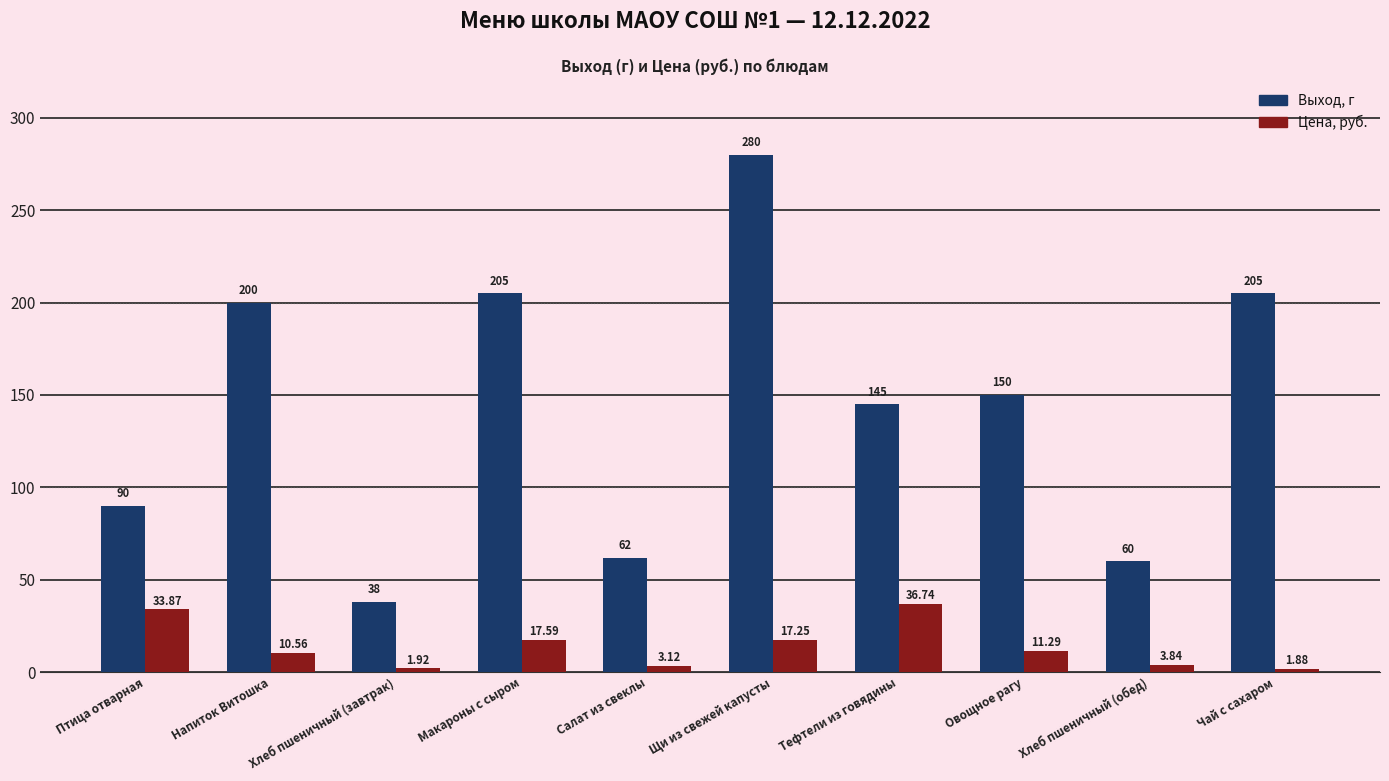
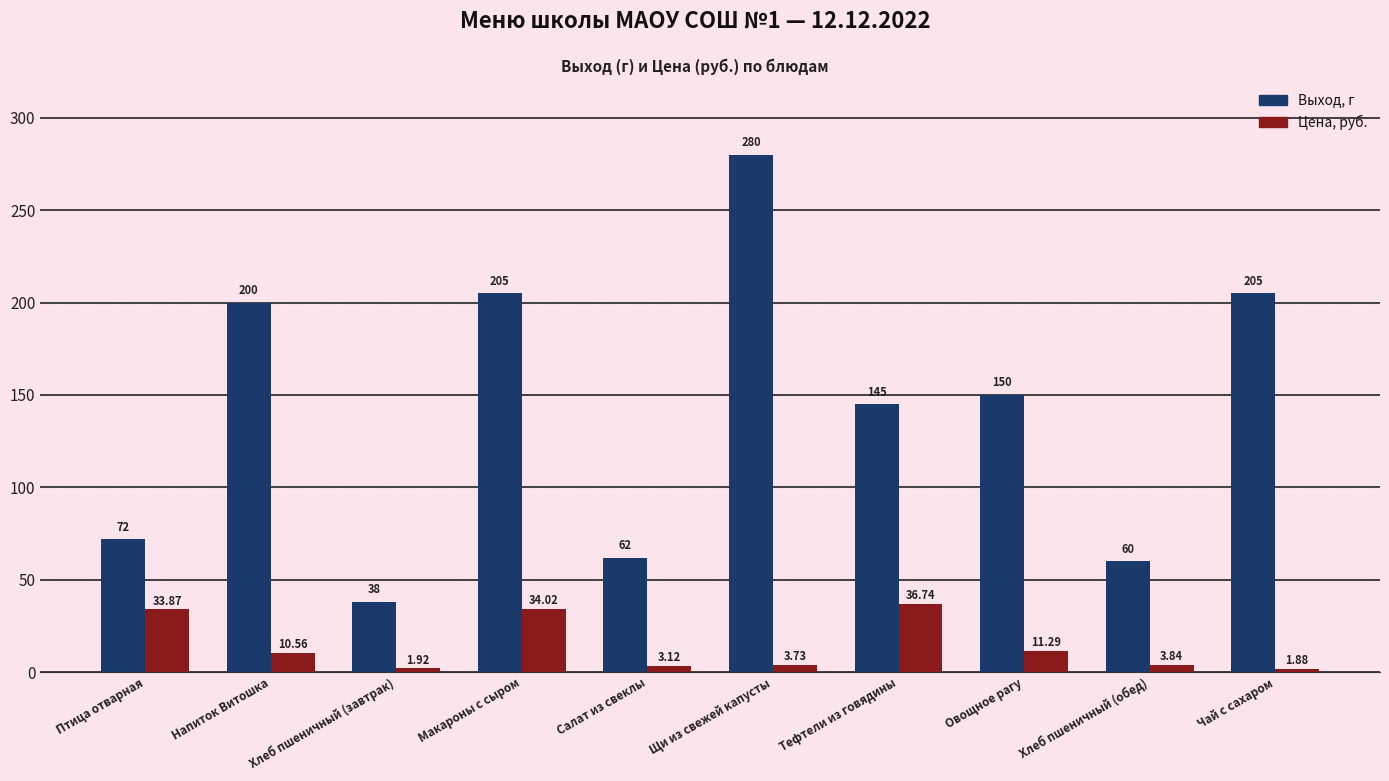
Выход, г, Птица отварная: 90 -> 72
Цена, руб., Макароны с сыром: 17.59 -> 34.02
Цена, руб., Щи из свежей капусты: 17.25 -> 3.73
